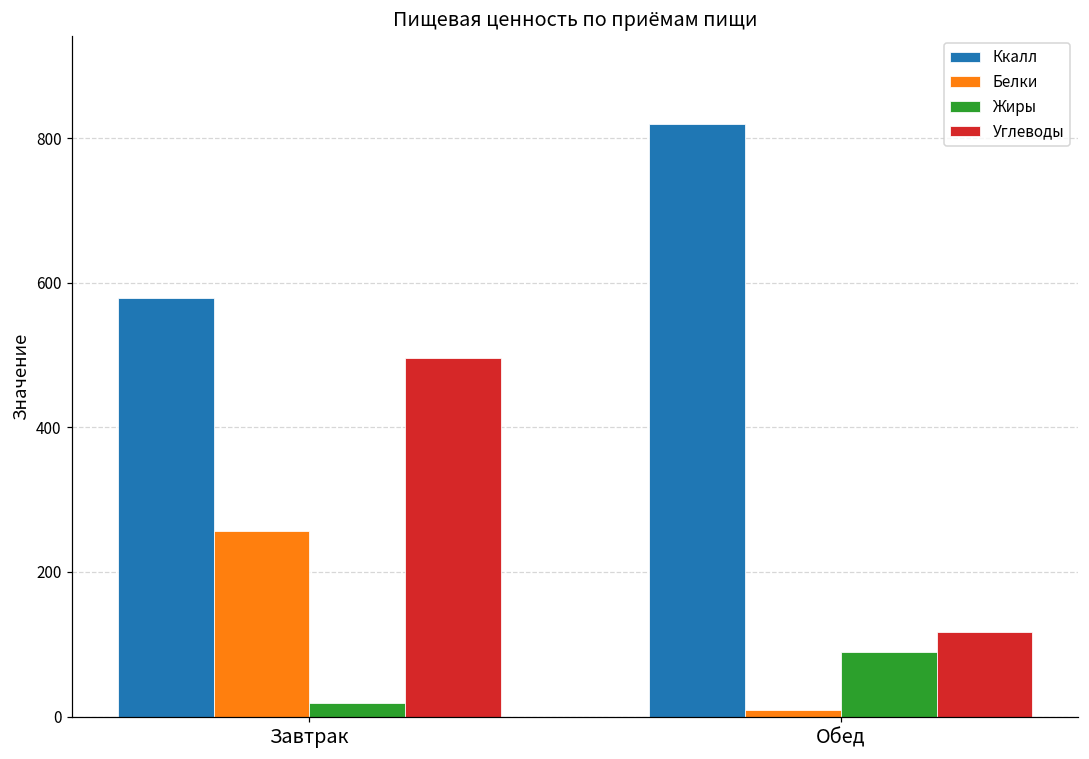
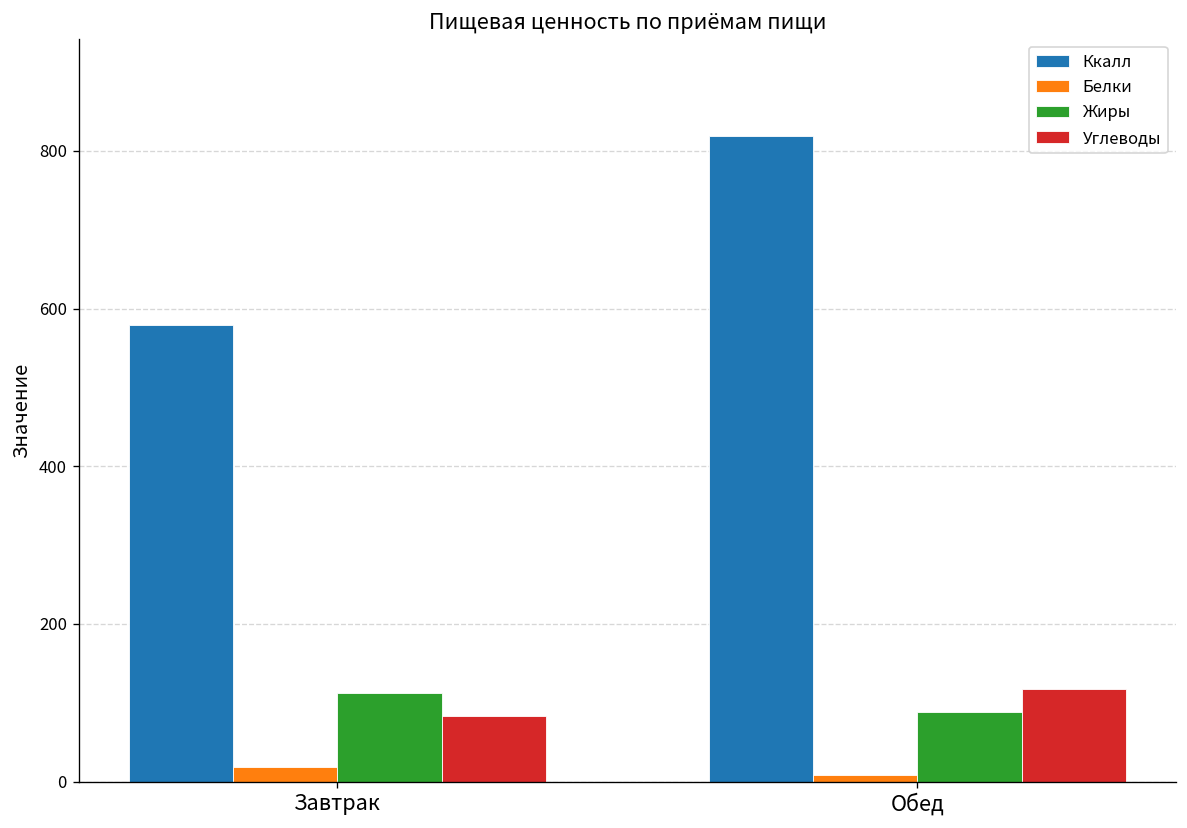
Белки, Завтрак: 260 -> 20
Жиры, Завтрак: 20 -> 110
Углеводы, Завтрак: 500 -> 80
